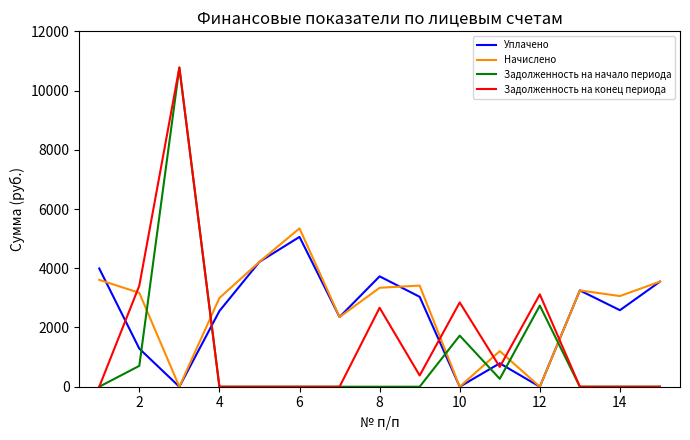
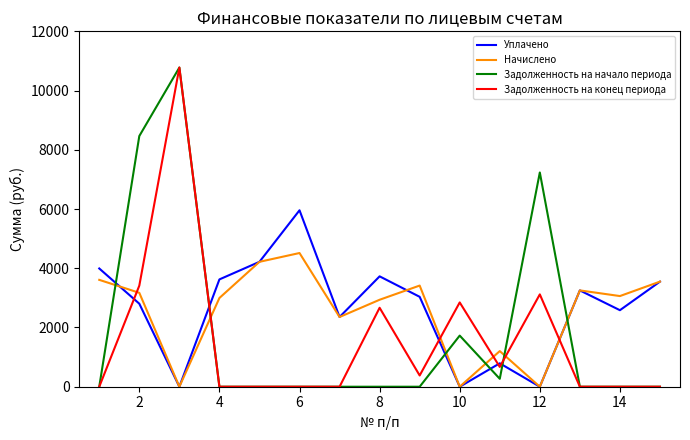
Уплачено, 2: 1300 -> 2800
Задолженность на начало периода, 2: 700 -> 8500
Уплачено, 4: 2600 -> 3600
Уплачено, 6: 5100 -> 6000
Начислено, 6: 5300 -> 4500
Начислено, 8: 3300 -> 2900
Задолженность на начало периода, 12: 2700 -> 7200
